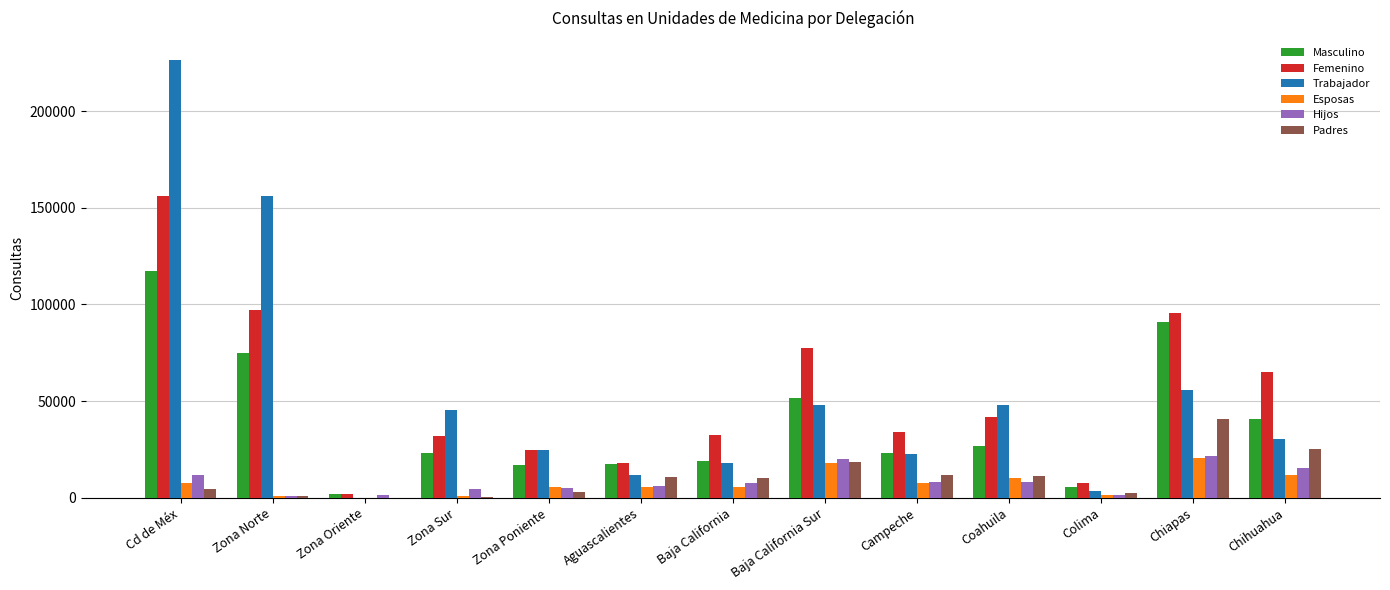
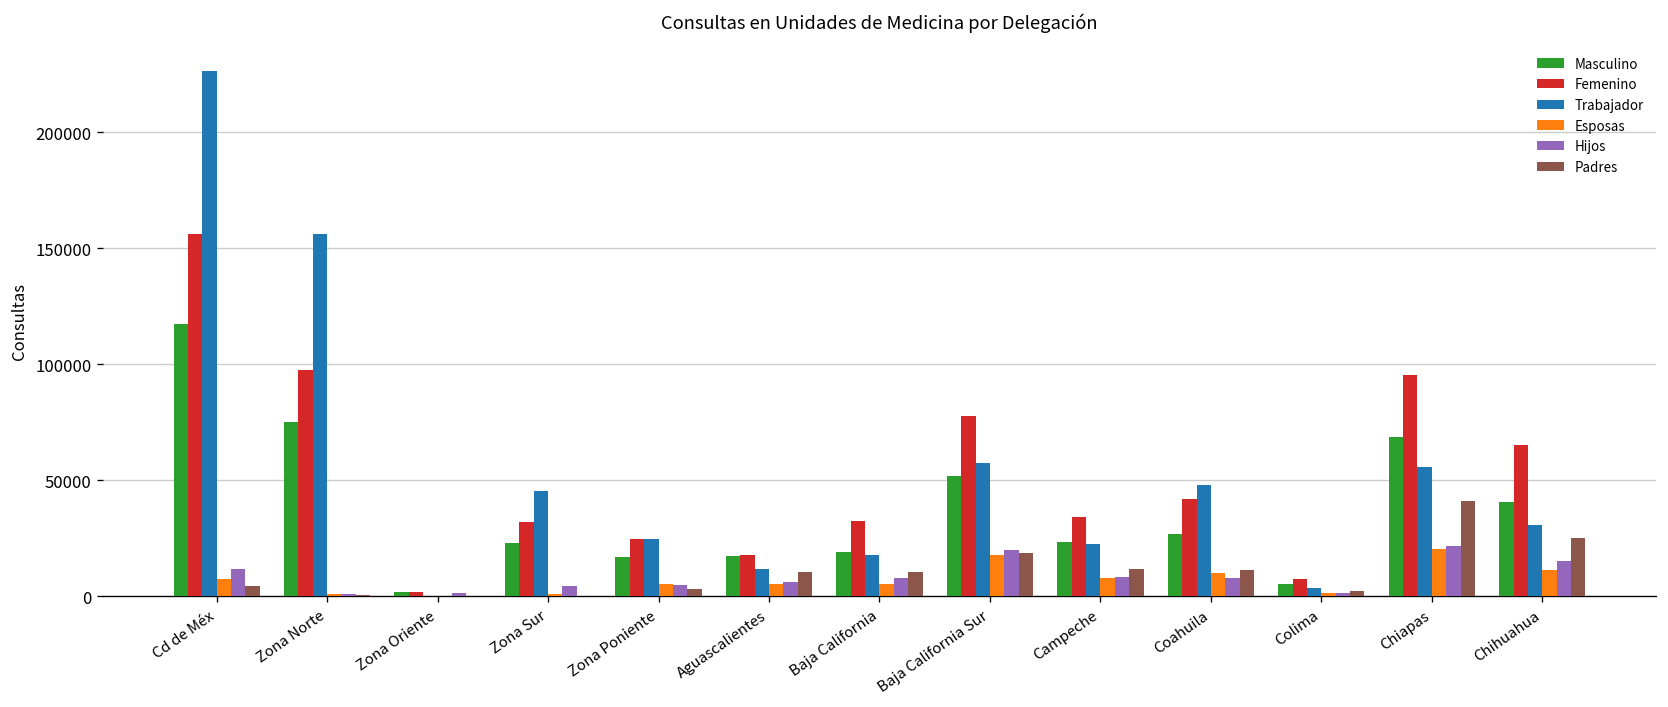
Trabajador, Baja California Sur: 48000 -> 57000
Masculino, Chiapas: 91000 -> 69000
